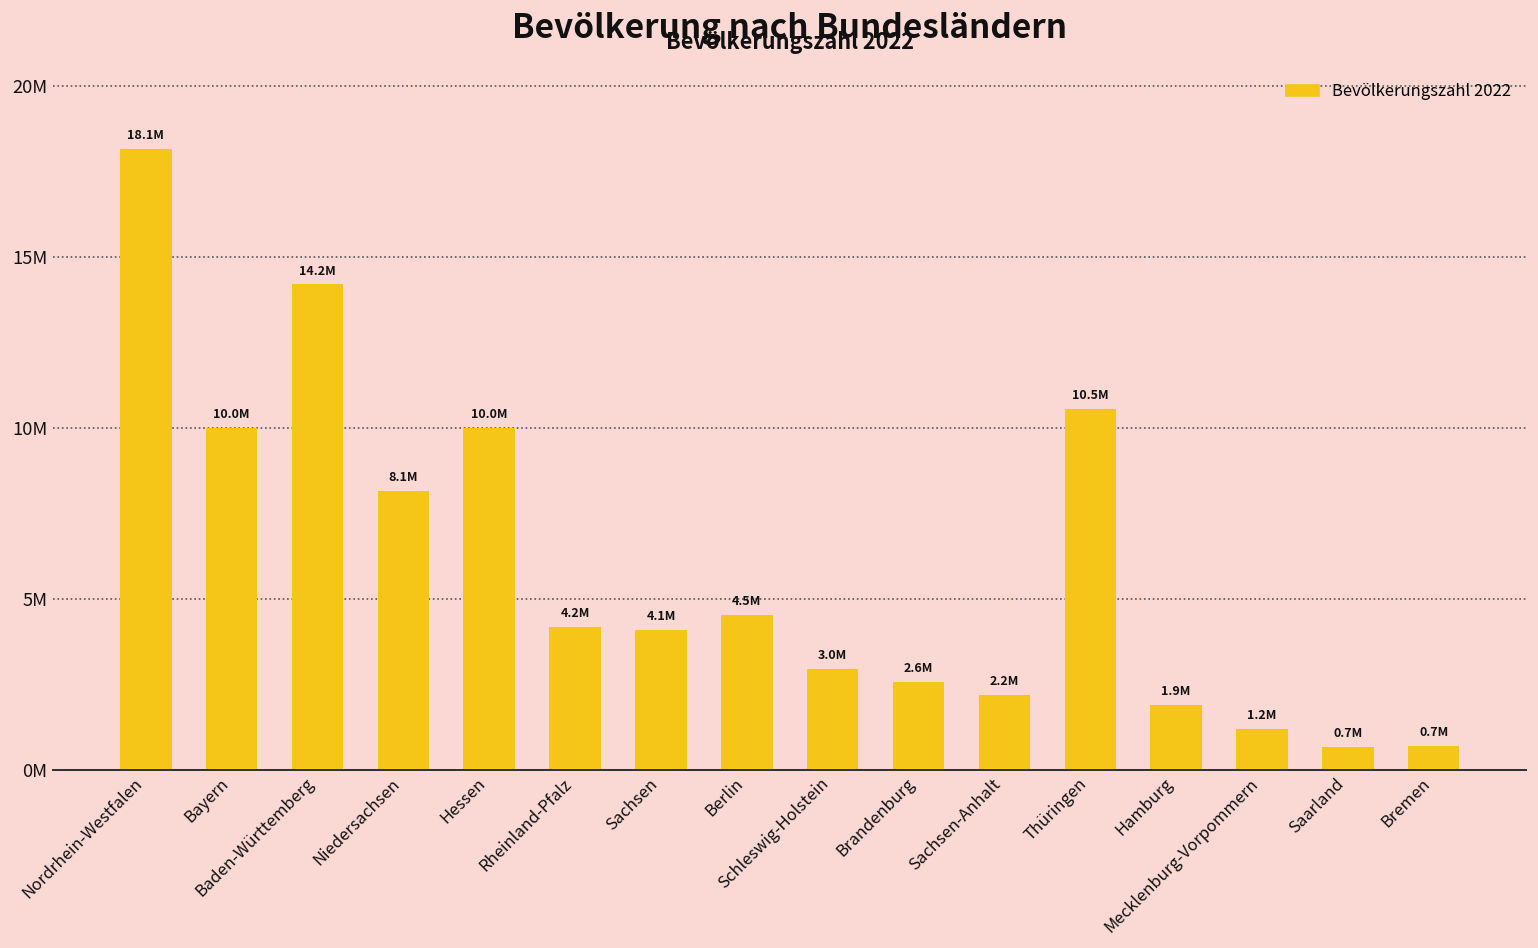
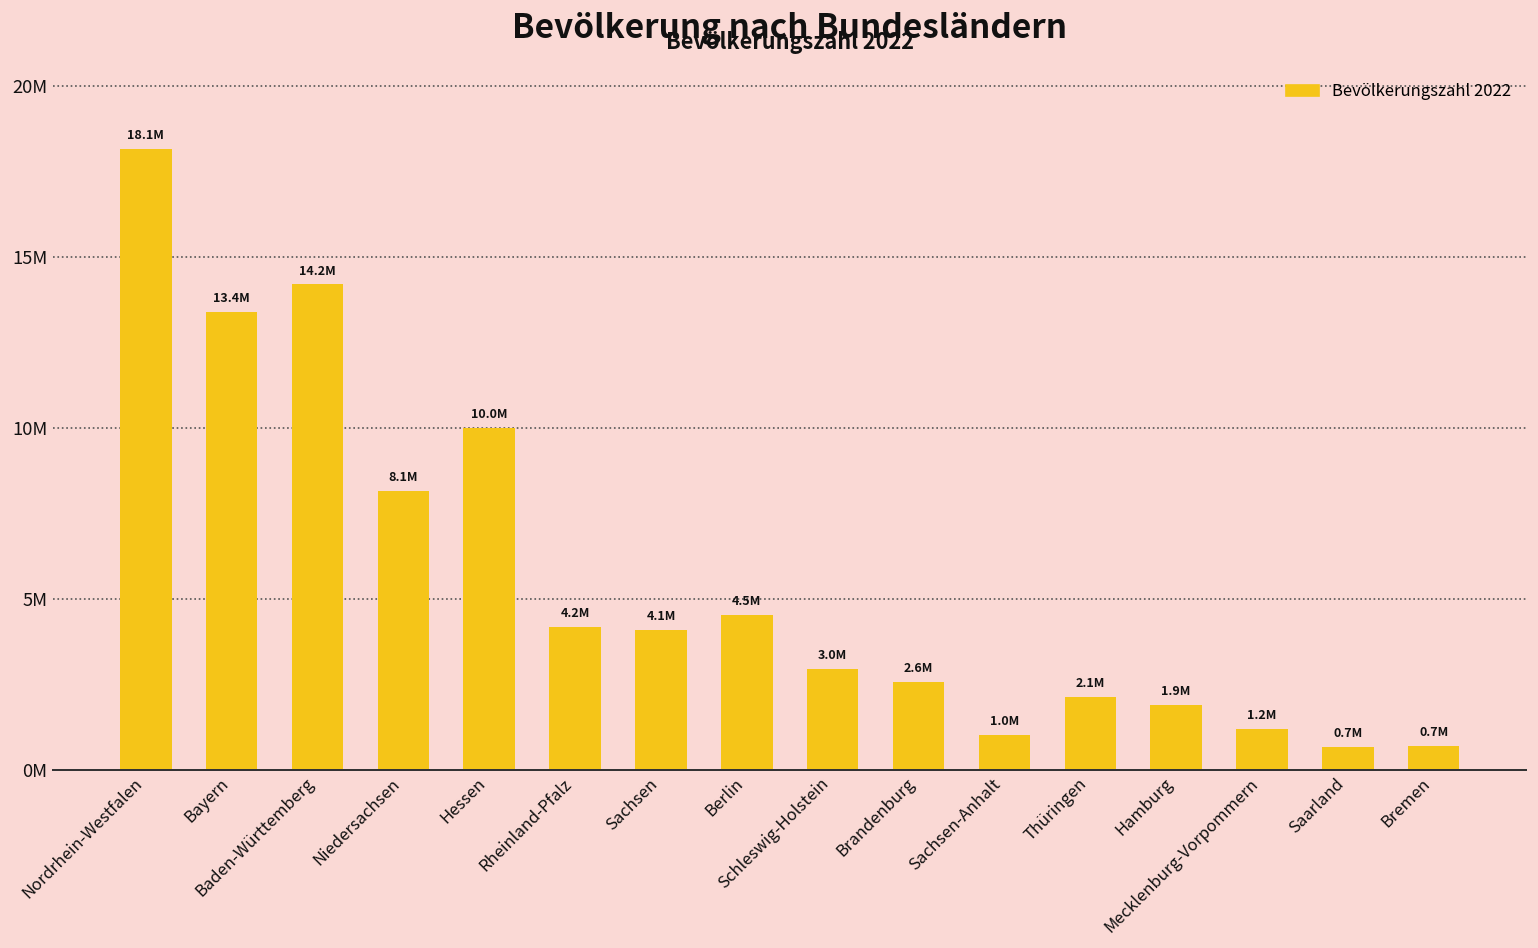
Bayern: 10.0M -> 13.4M
Sachsen-Anhalt: 2.2M -> 1.0M
Thüringen: 10.5M -> 2.1M
